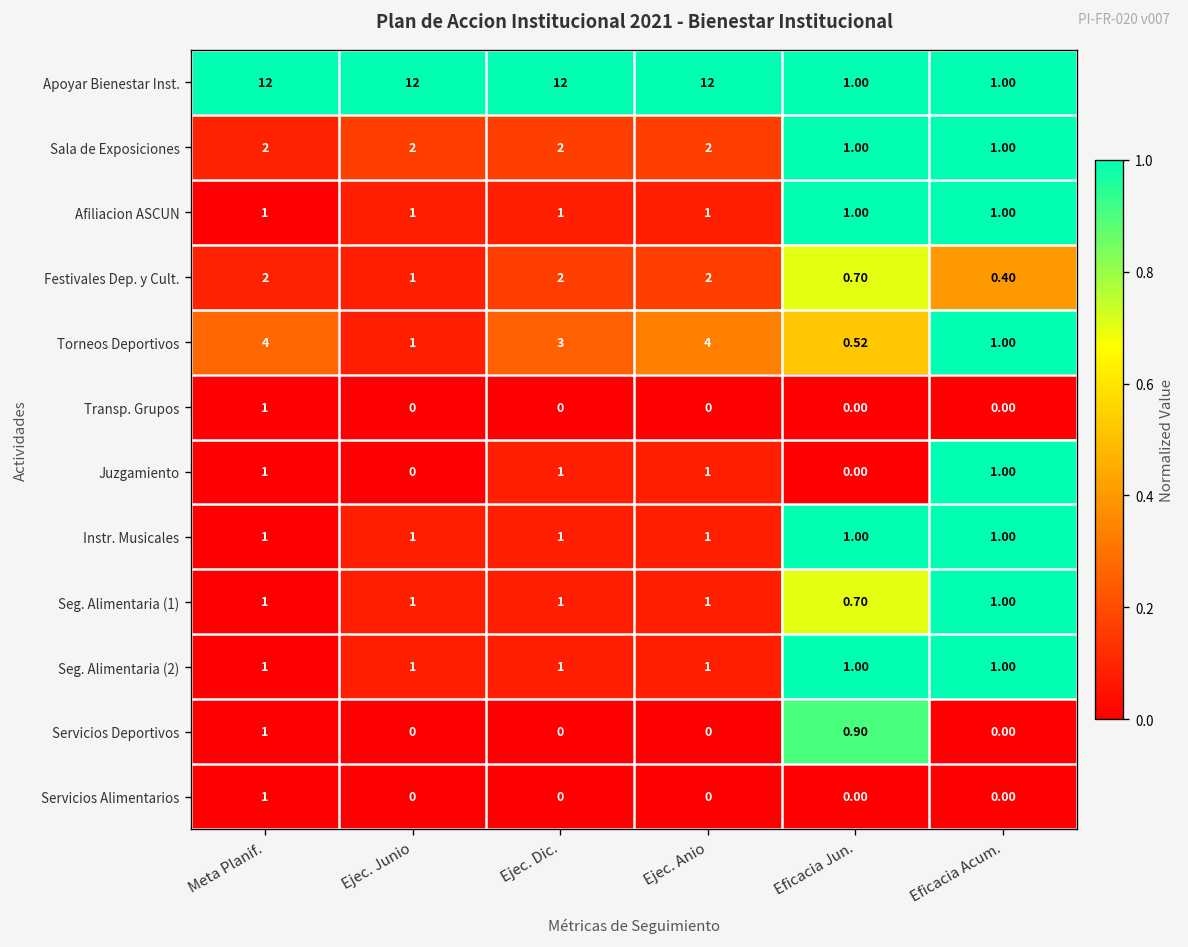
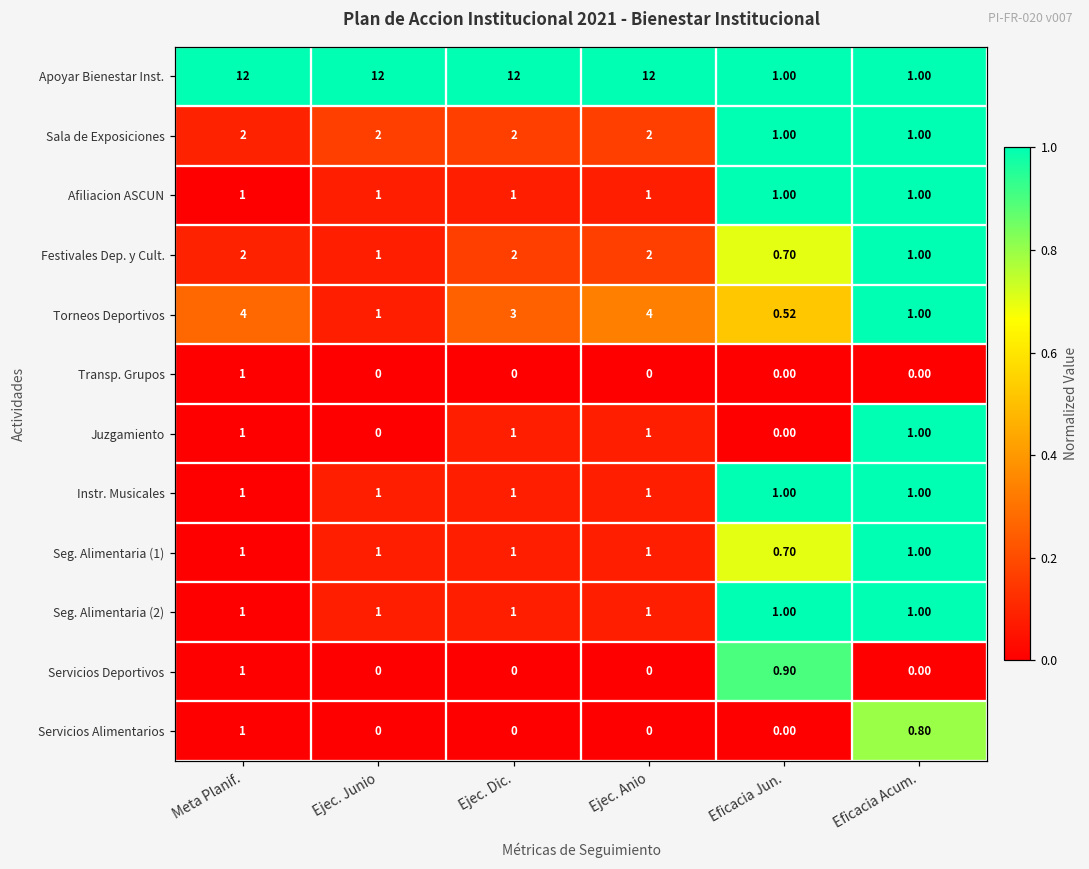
Festivales Dep. y Cult., Eficacia Acum.: 0.40 -> 1.00
Servicios Alimentarios, Eficacia Acum.: 0.00 -> 0.80
